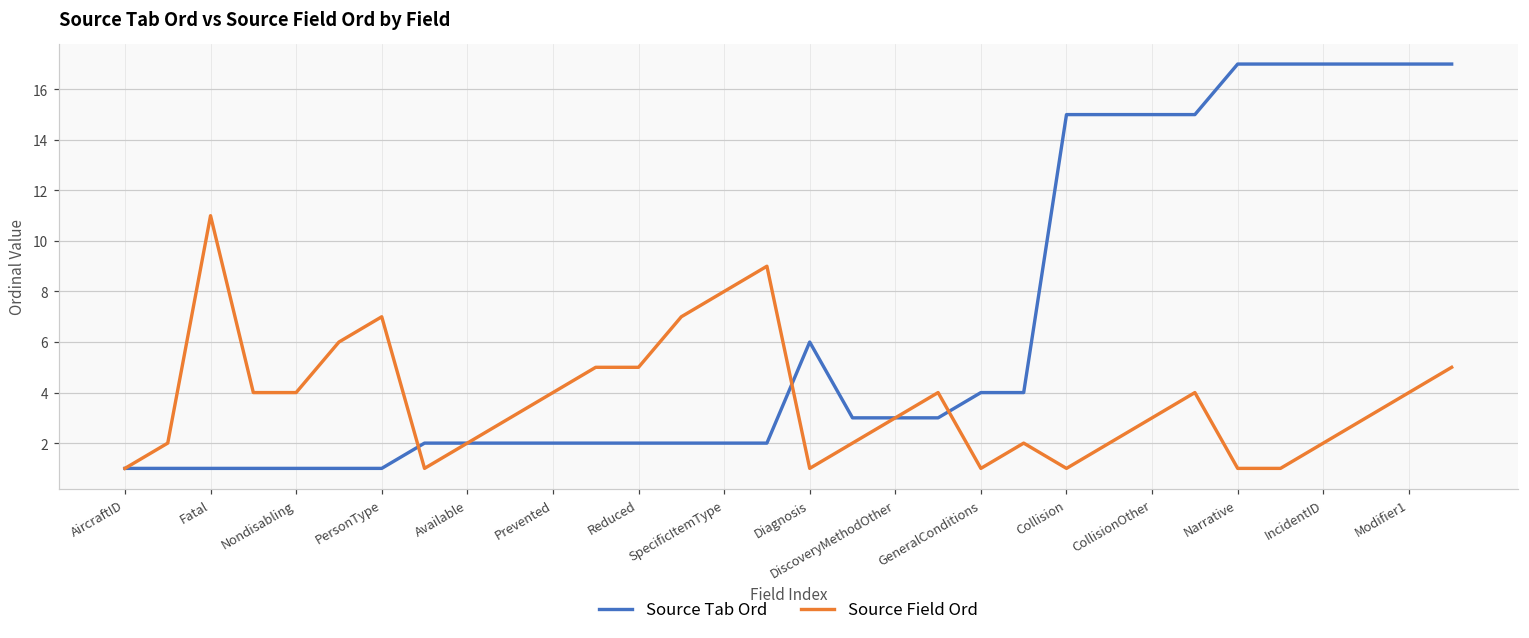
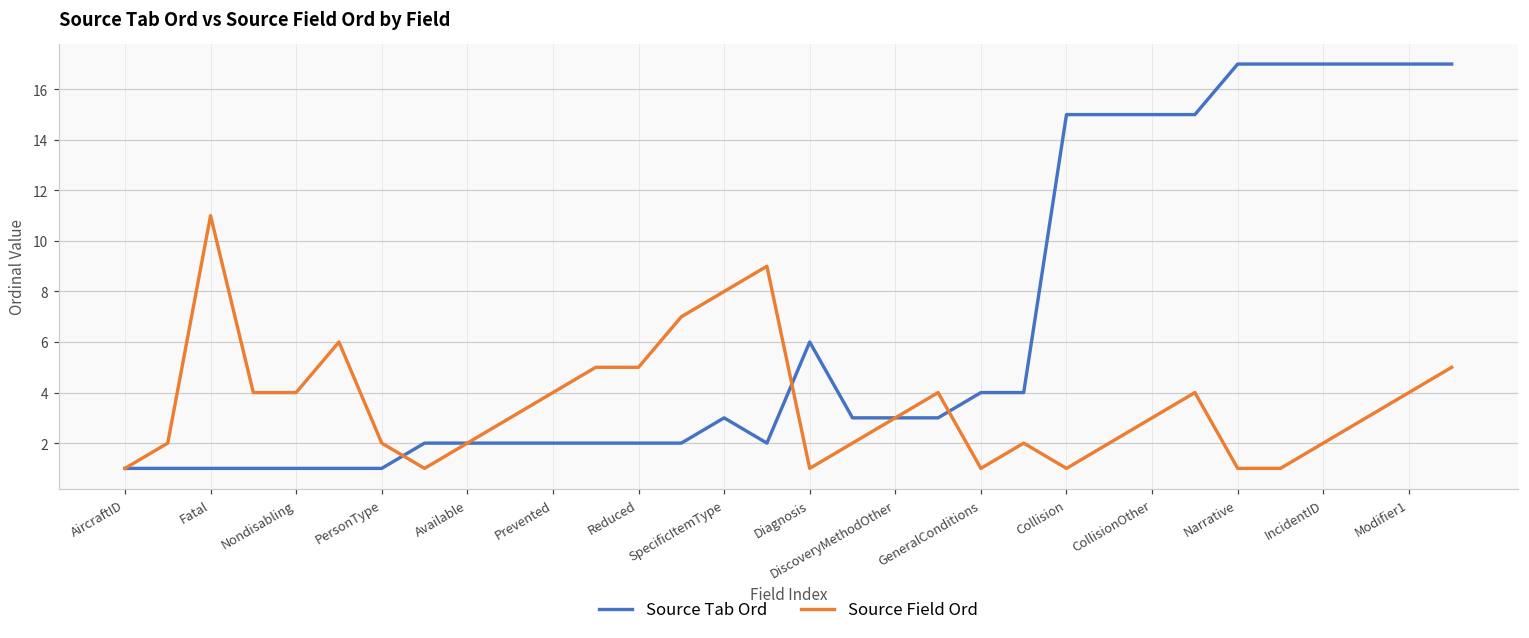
Source Field Ord, PersonType: 7 -> 2
Source Tab Ord, SpecificItemType: 2 -> 3
